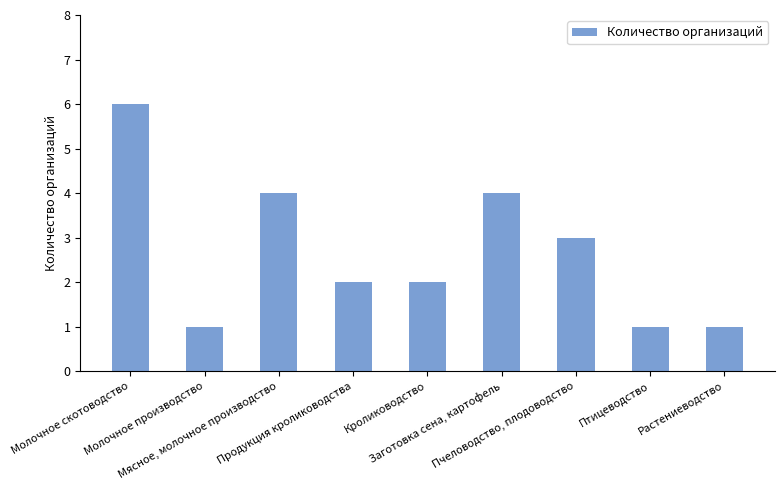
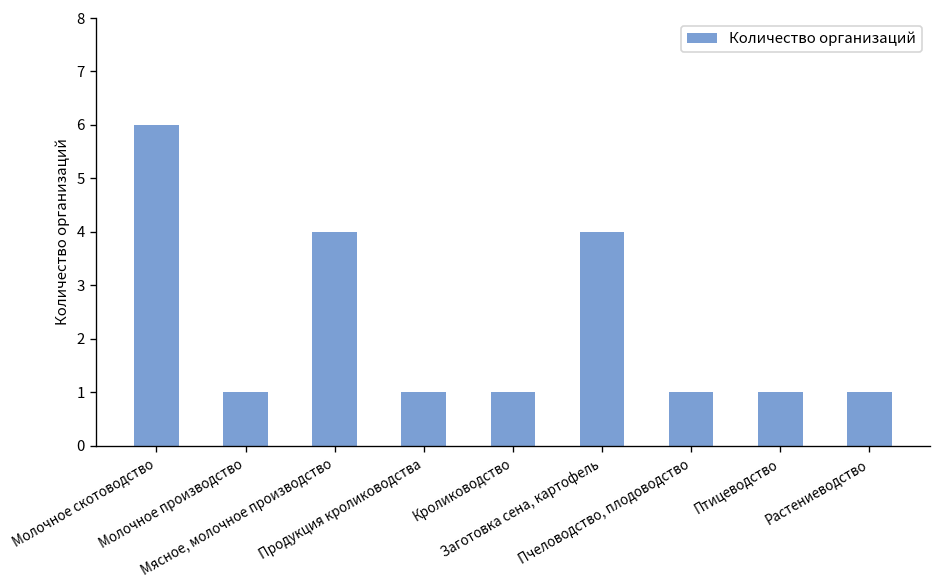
Продукция кролиководства: 2 -> 1
Кролиководство: 2 -> 1
Пчеловодство, плодоводство: 3 -> 1
